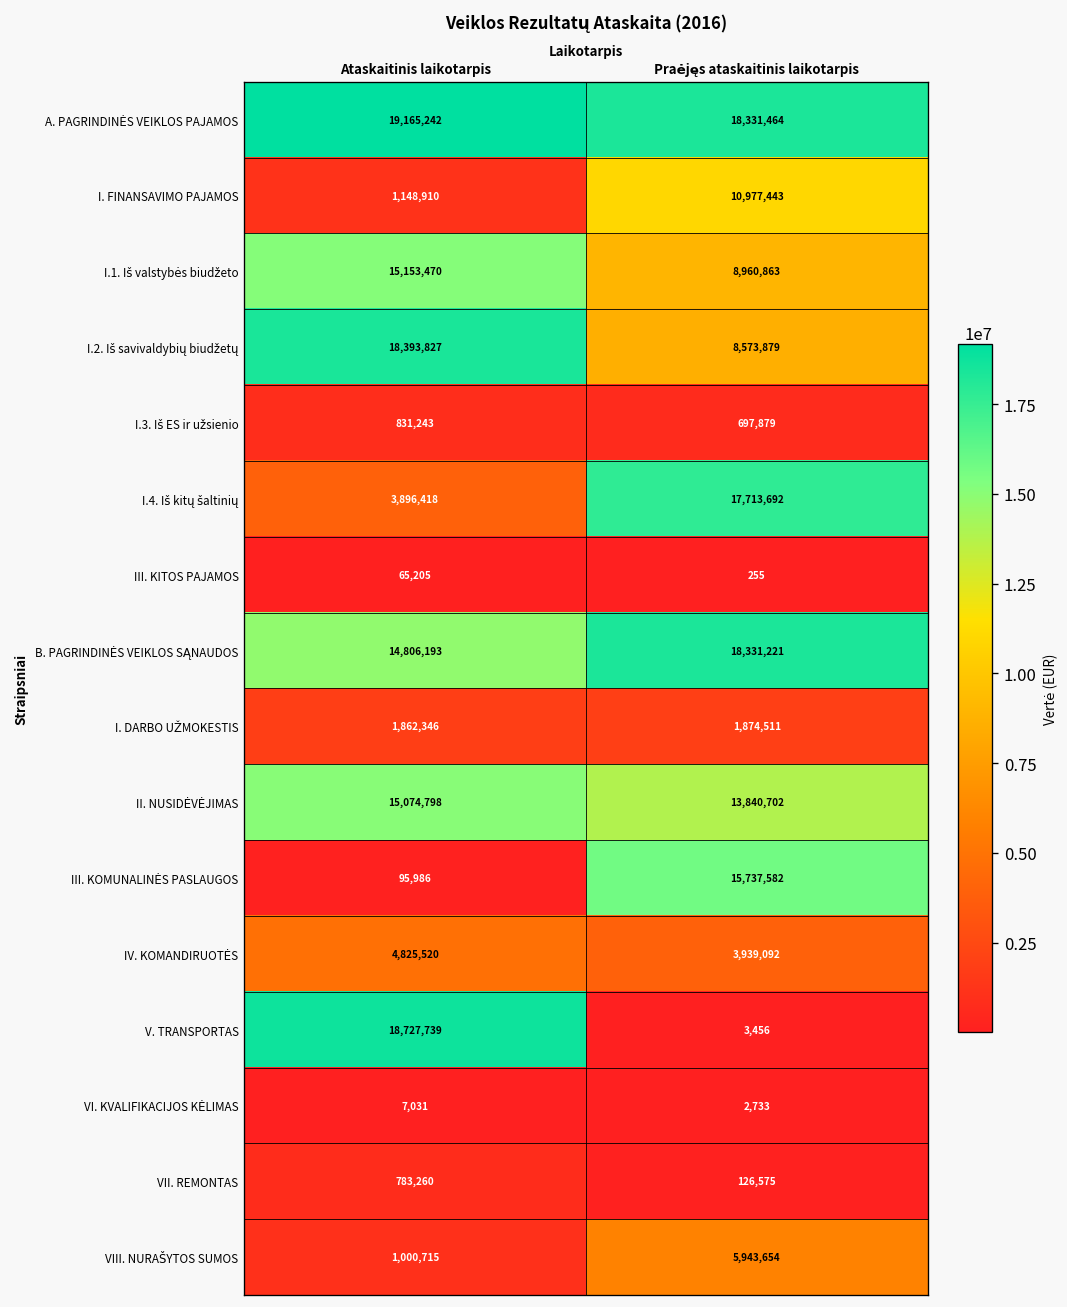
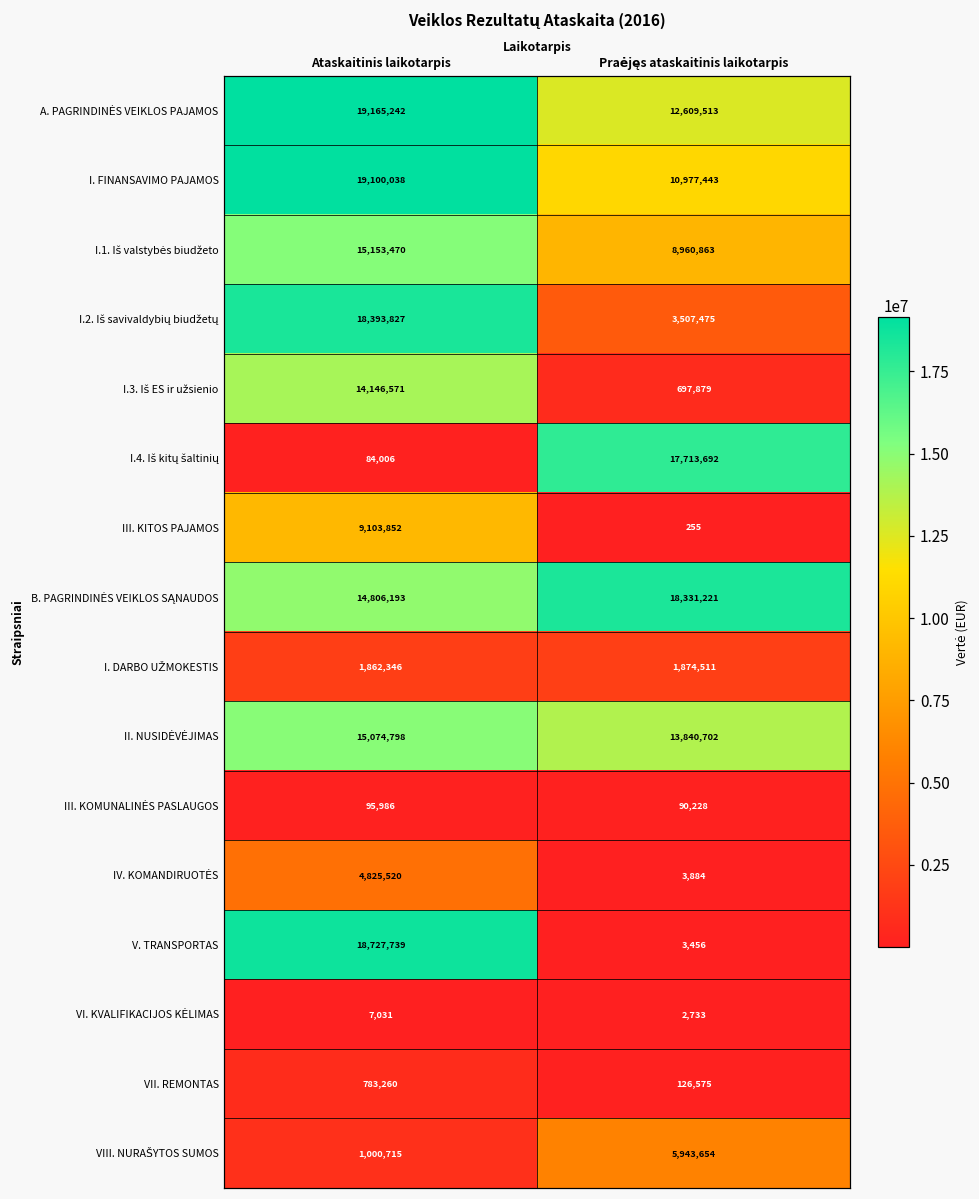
A. PAGRINDINĖS VEIKLOS PAJAMOS, Praėjęs ataskaitinis laikotarpis: 18,331,464 -> 12,609,513
I. FINANSAVIMO PAJAMOS, Ataskaitinis laikotarpis: 1,148,910 -> 19,100,038
I.2. Iš savivaldybių biudžetų, Praėjęs ataskaitinis laikotarpis: 8,573,879 -> 3,507,475
I.3. Iš ES ir užsienio, Ataskaitinis laikotarpis: 831,243 -> 14,146,571
I.4. Iš kitų šaltinių, Ataskaitinis laikotarpis: 3,896,418 -> 84,006
III. KITOS PAJAMOS, Ataskaitinis laikotarpis: 65,205 -> 9,103,852
III. KOMUNALINĖS PASLAUGOS, Praėjęs ataskaitinis laikotarpis: 15,737,582 -> 90,228
IV. KOMANDIRUOTĖS, Praėjęs ataskaitinis laikotarpis: 3,939,092 -> 3,884
